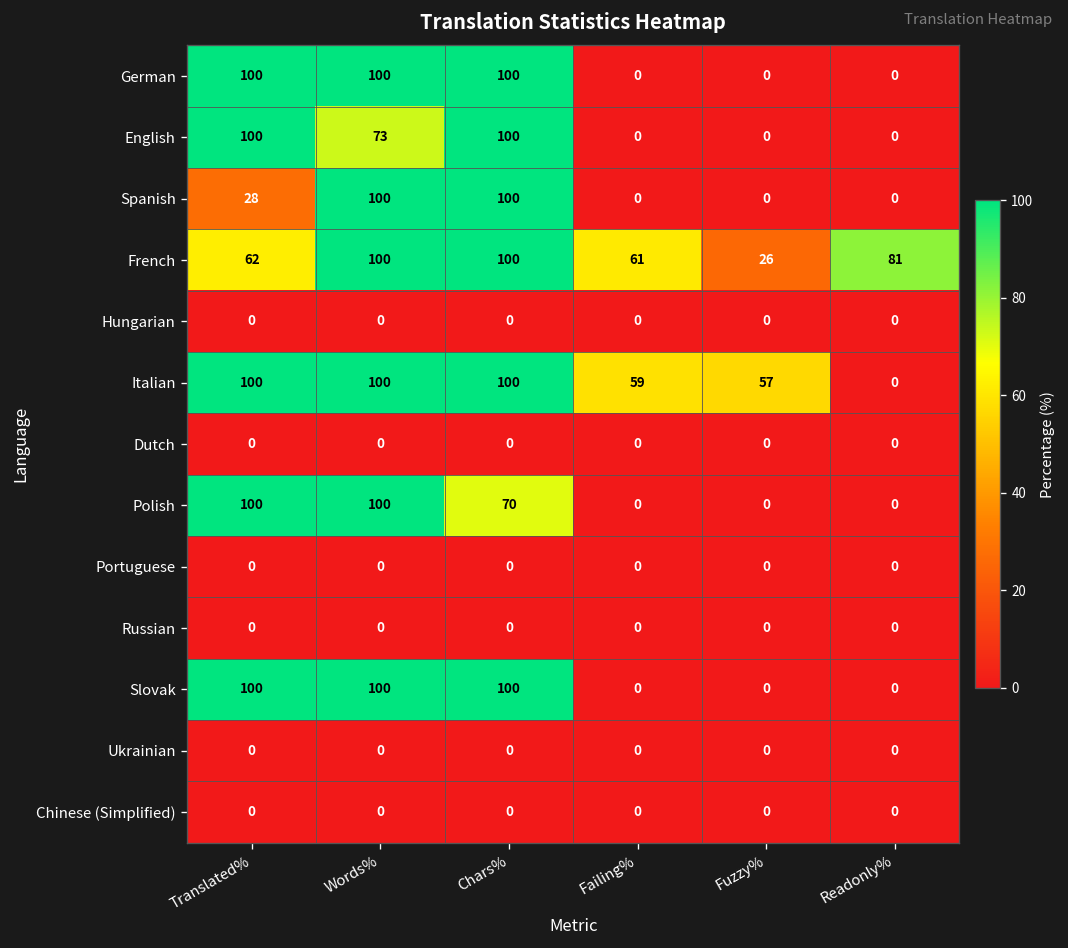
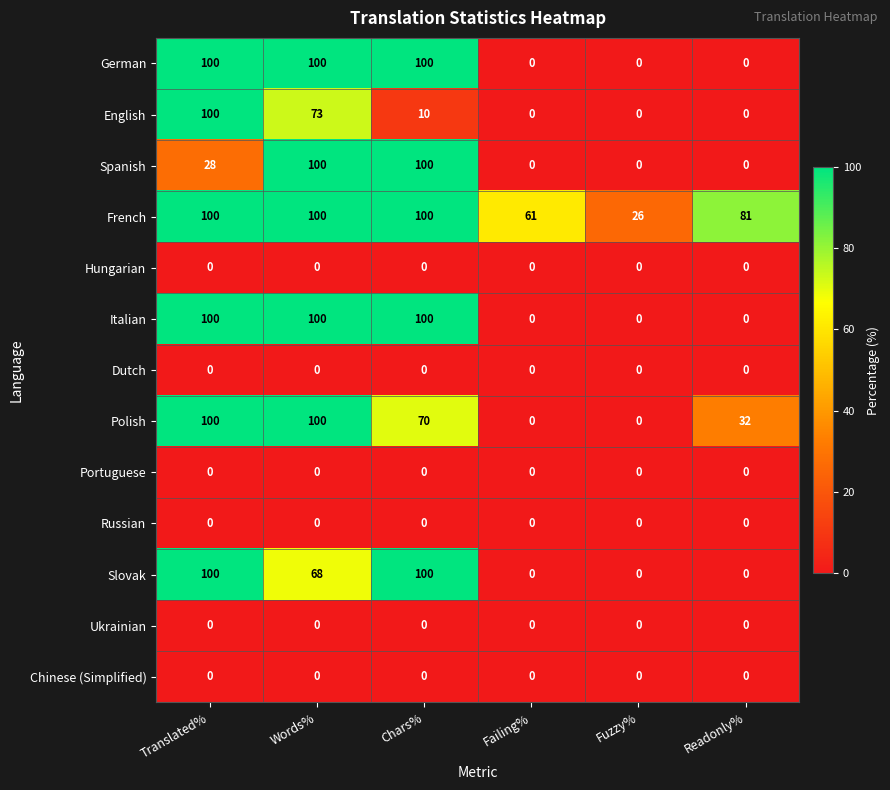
English, Chars%: 100 -> 10
French, Translated%: 62 -> 100
Italian, Failing%: 59 -> 0
Italian, Fuzzy%: 57 -> 0
Polish, Readonly%: 0 -> 32
Slovak, Words%: 100 -> 68
